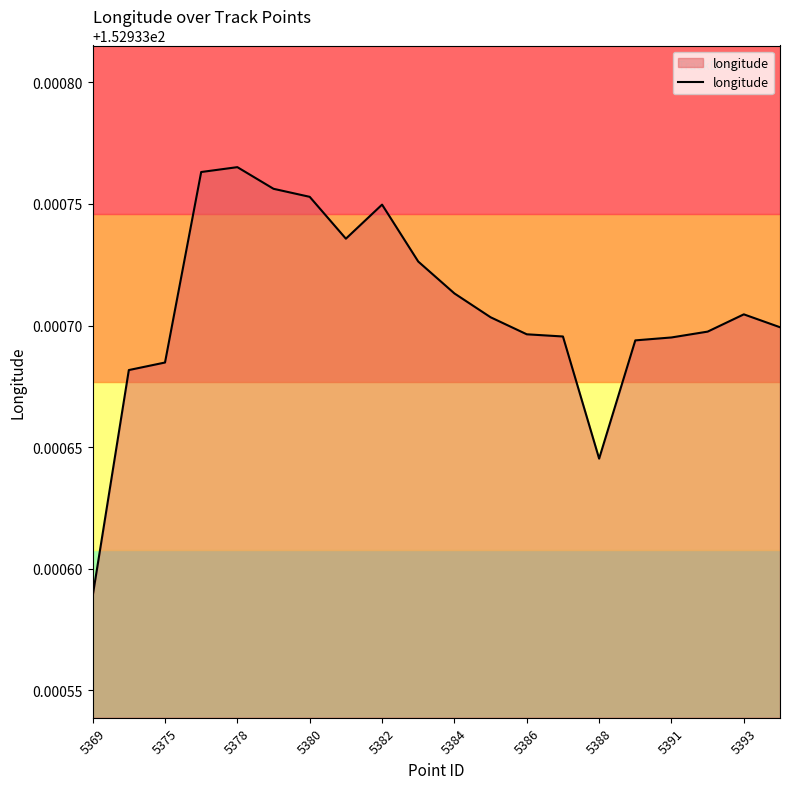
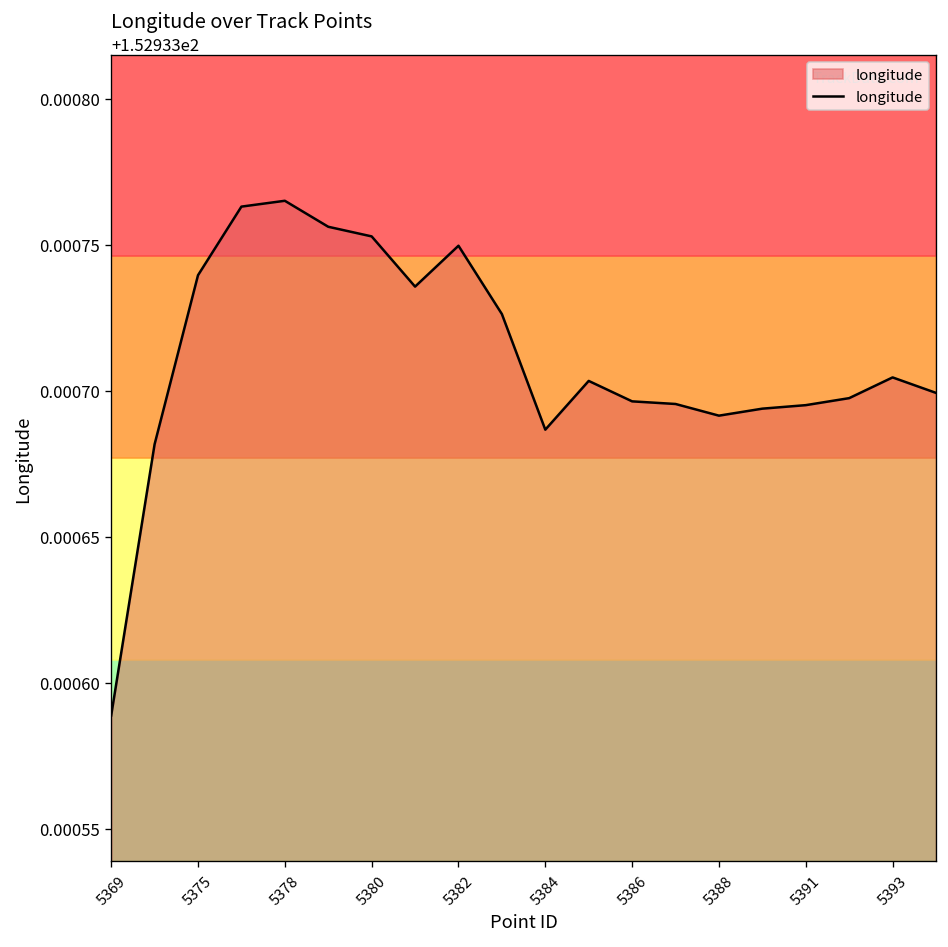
5375: 152.933685 -> 152.933740
5384: 152.933713 -> 152.933687
5388: 152.933645 -> 152.933692
